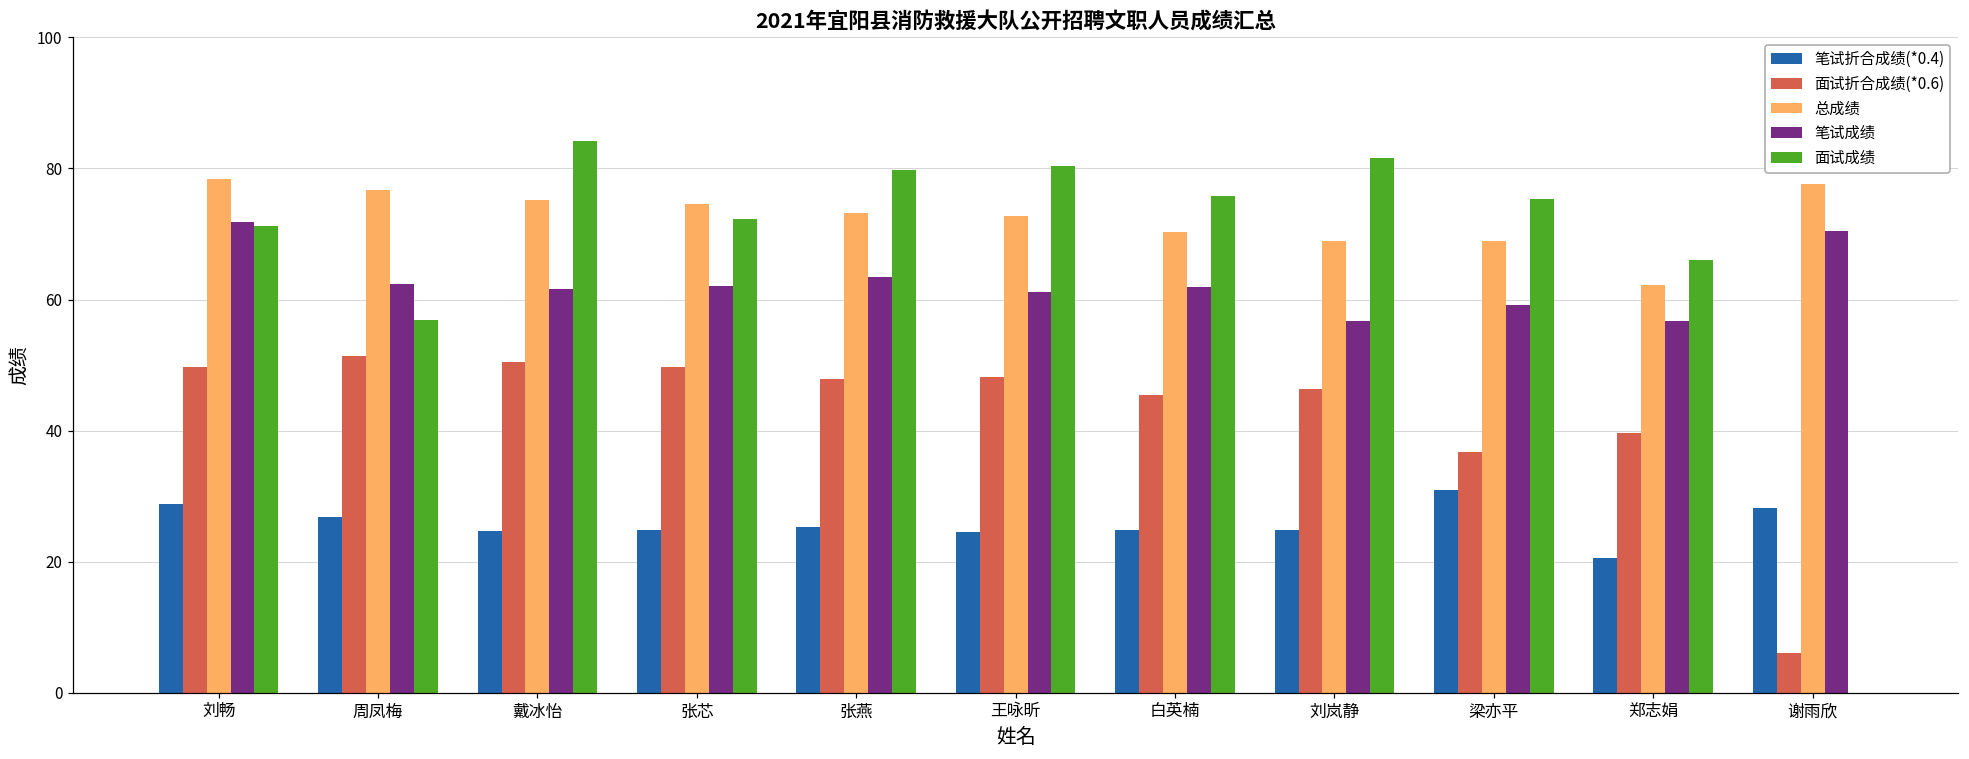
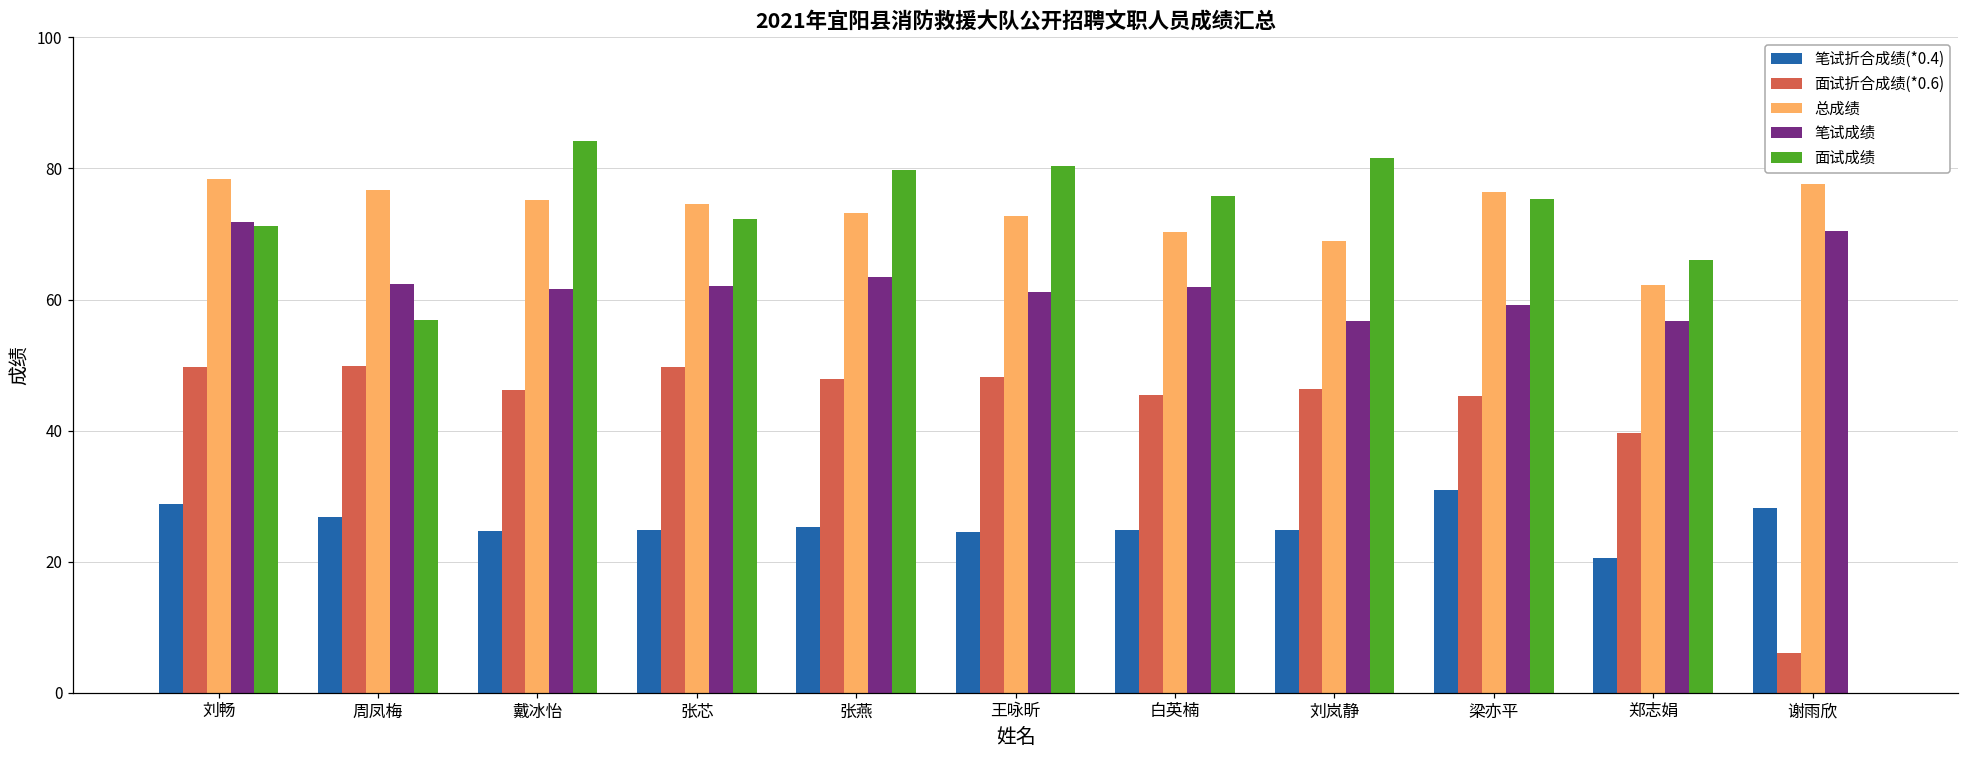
面试折合成绩(*0.6), 周凤梅: 51 -> 50
面试折合成绩(*0.6), 戴冰怡: 51 -> 46
面试折合成绩(*0.6), 梁亦平: 37 -> 45
总成绩, 梁亦平: 69 -> 76
